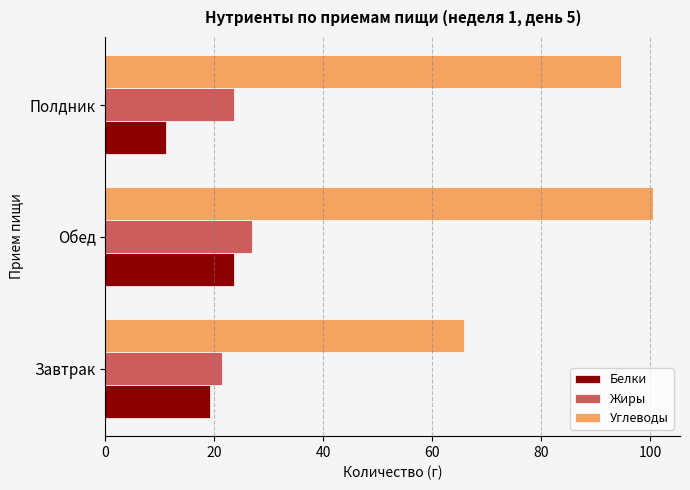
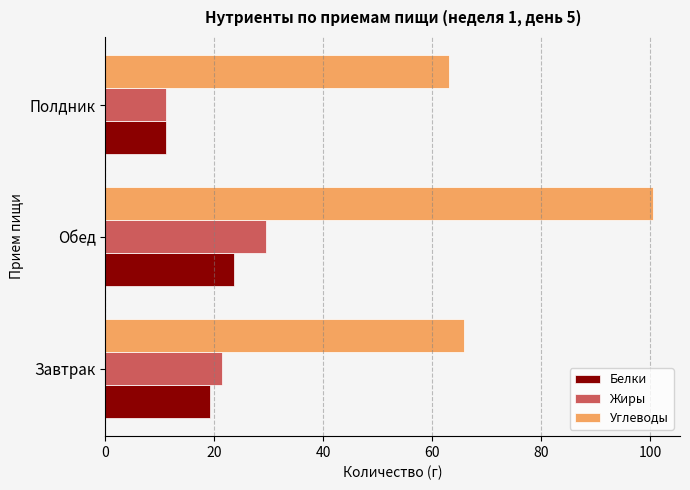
Углеводы, Полдник: 95 -> 63
Жиры, Полдник: 24 -> 11
Жиры, Обед: 27 -> 30
